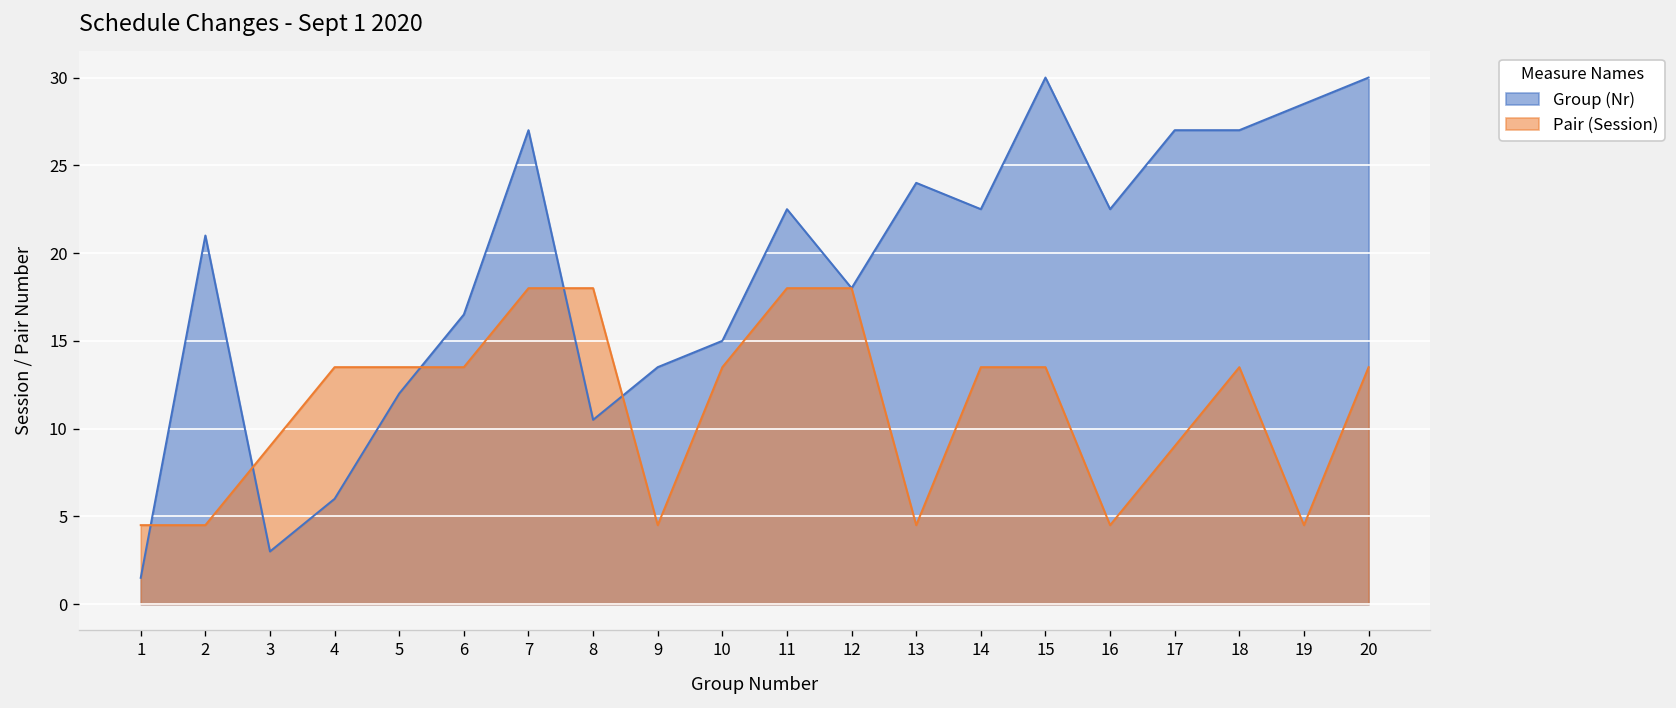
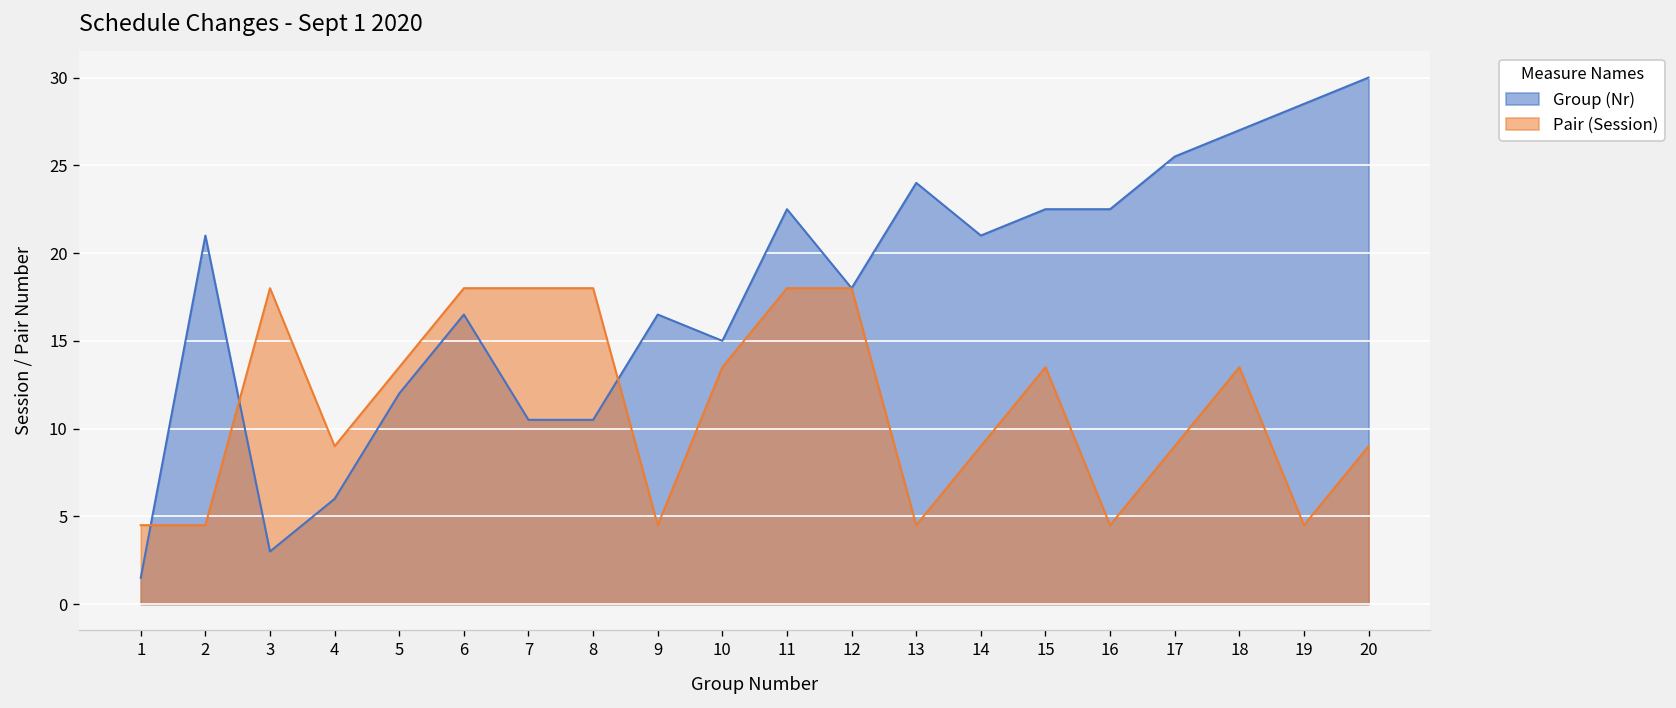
Pair (Session), 3: 9.0 -> 18.0
Pair (Session), 4: 13.5 -> 9.0
Pair (Session), 6: 13.5 -> 18.0
Group (Nr), 7: 27.0 -> 10.5
Group (Nr), 9: 13.5 -> 16.5
Group (Nr), 14: 22.5 -> 21.0
Pair (Session), 14: 13.5 -> 9.0
Group (Nr), 15: 30.0 -> 22.5
Group (Nr), 17: 27.0 -> 25.5
Pair (Session), 20: 13.5 -> 9.0
